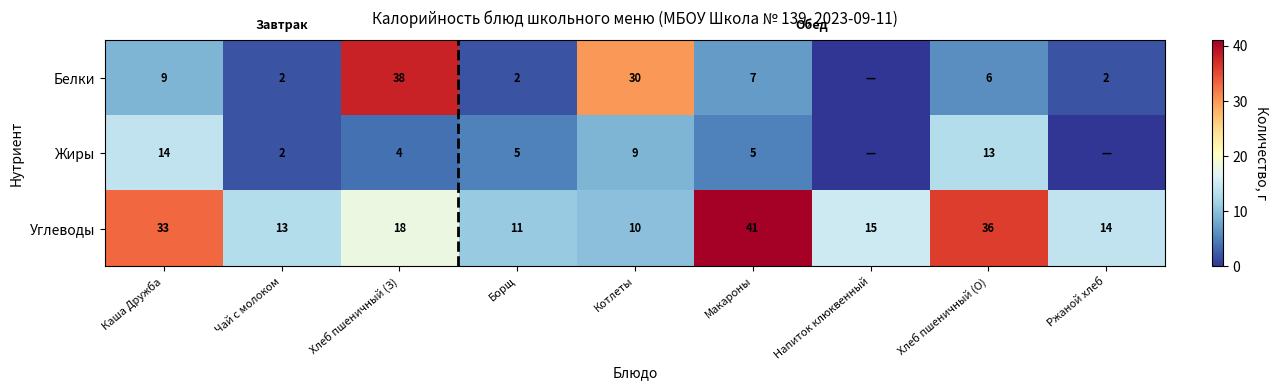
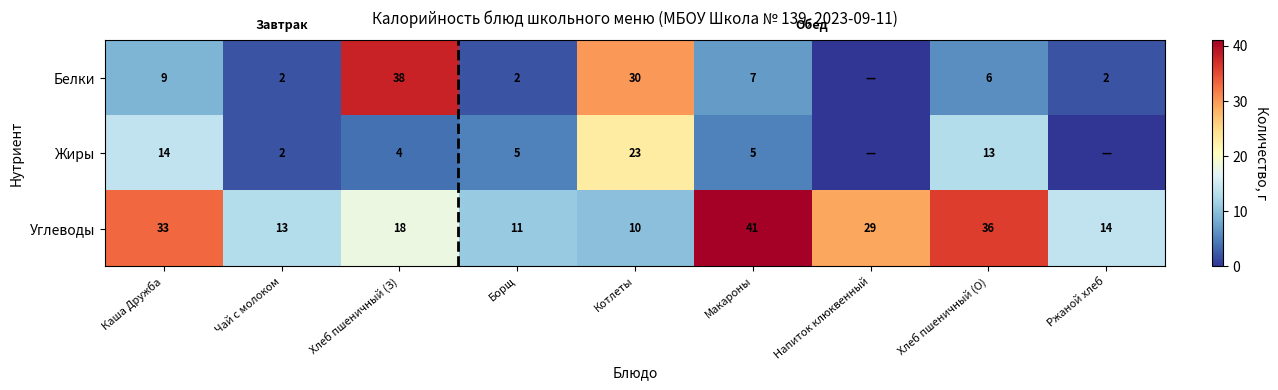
Жиры, Котлеты: 9 -> 23
Углеводы, Напиток клюквенный: 15 -> 29
